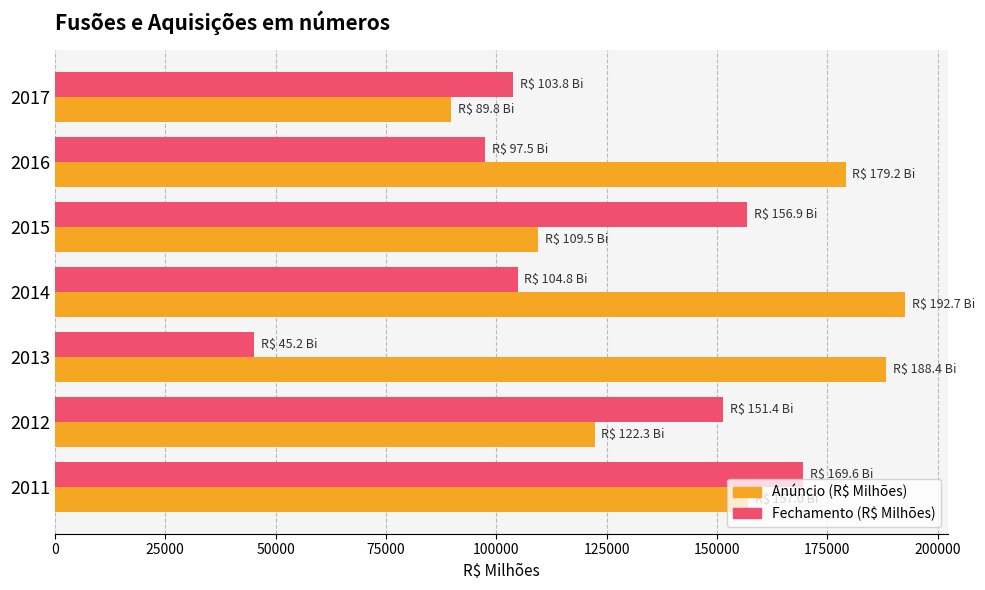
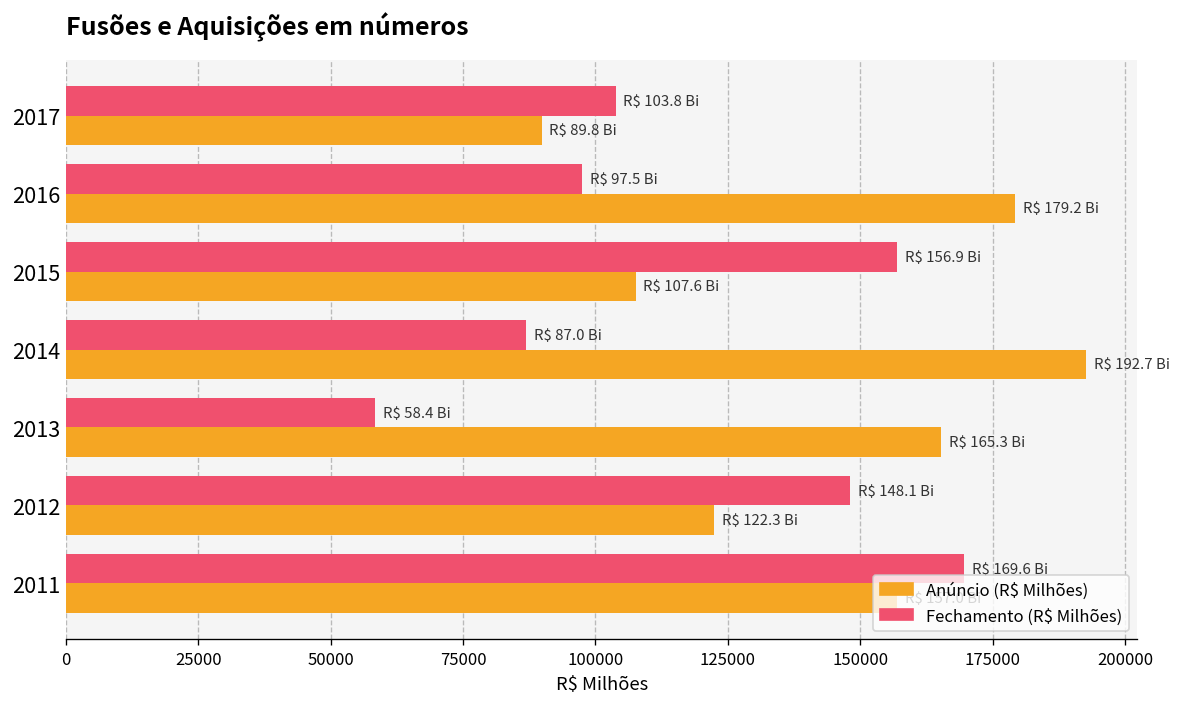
Anúncio (R$ Milhões), 2015: 109.5 -> 107.6
Fechamento (R$ Milhões), 2014: 104.8 -> 87.0
Fechamento (R$ Milhões), 2013: 45.2 -> 58.4
Anúncio (R$ Milhões), 2013: 188.4 -> 165.3
Fechamento (R$ Milhões), 2012: 151.4 -> 148.1
